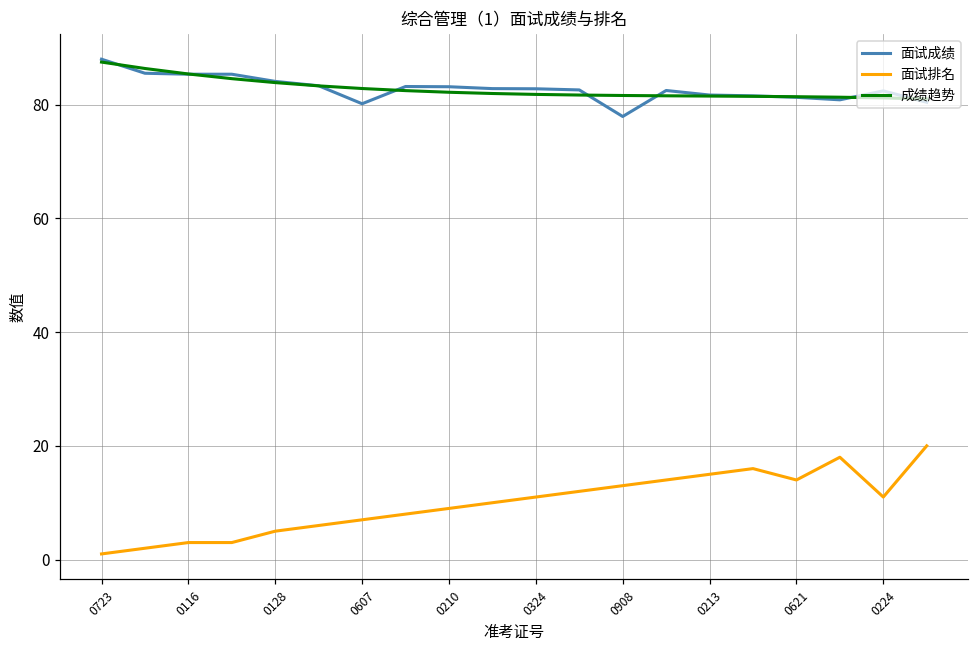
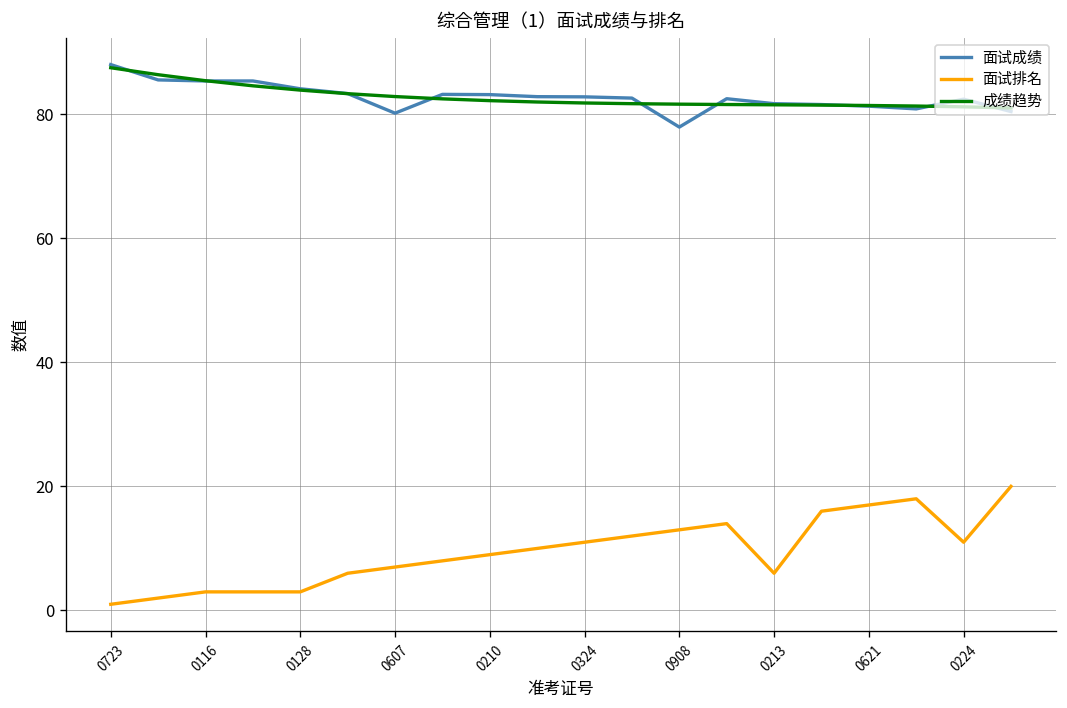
面试排名, 0128: 5 -> 3
面试排名, 0213: 15 -> 6
面试排名, 0621: 14 -> 17
